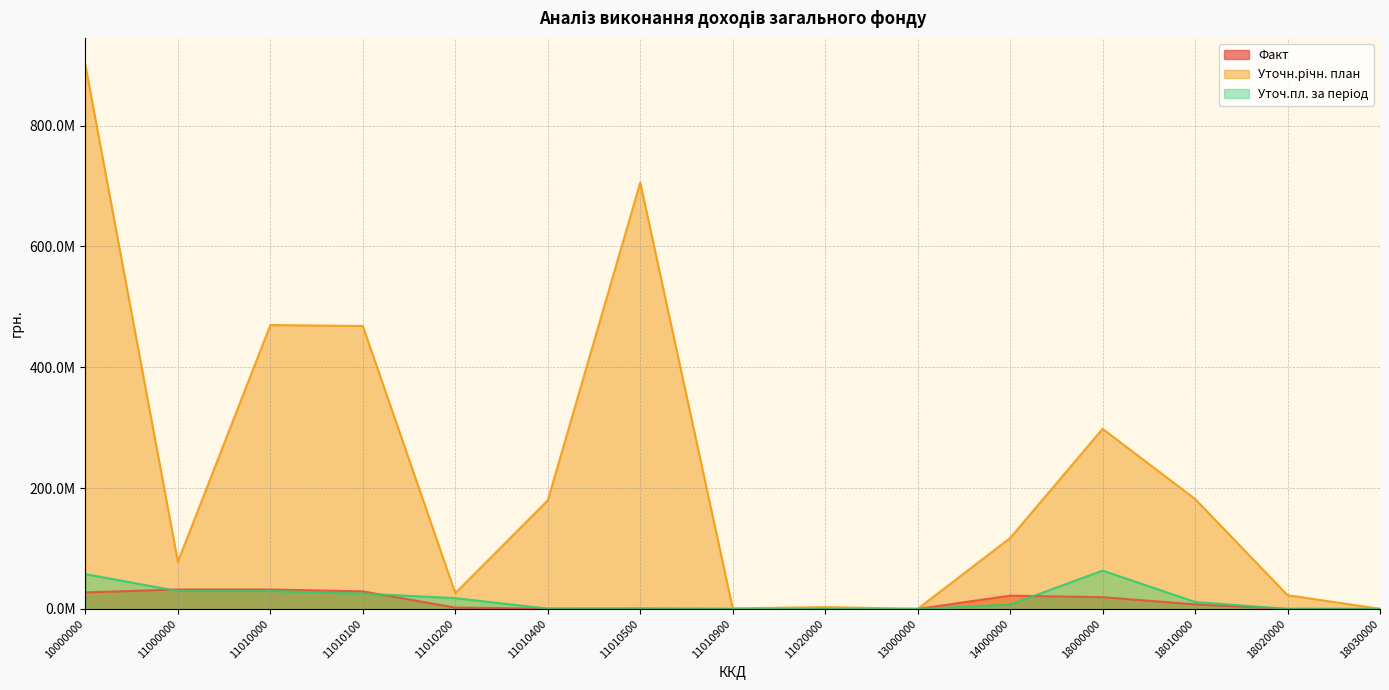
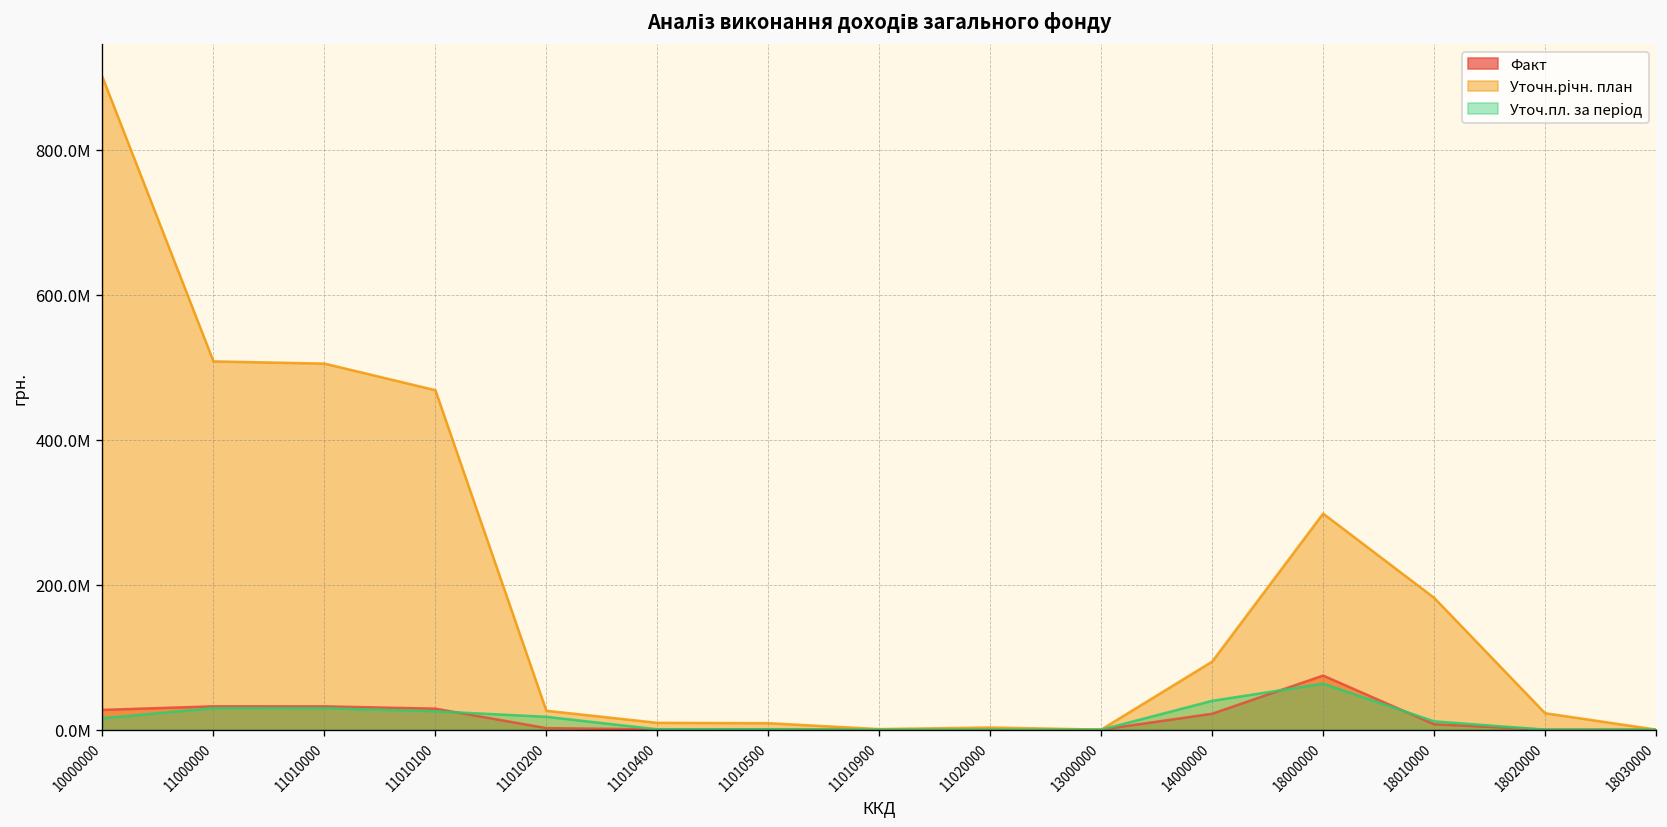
Уточ.пл. за період, 10000000: 60000000 -> 20000000
Уточн.річн. план, 11000000: 80000000 -> 510000000
Уточн.річн. план, 11010000: 470000000 -> 510000000
Уточн.річн. план, 11010400: 180000000 -> 10000000
Уточн.річн. план, 11010500: 710000000 -> 10000000
Уточн.річн. план, 14000000: 120000000 -> 90000000
Уточ.пл. за період, 14000000: 10000000 -> 40000000
Факт, 18000000: 20000000 -> 70000000
